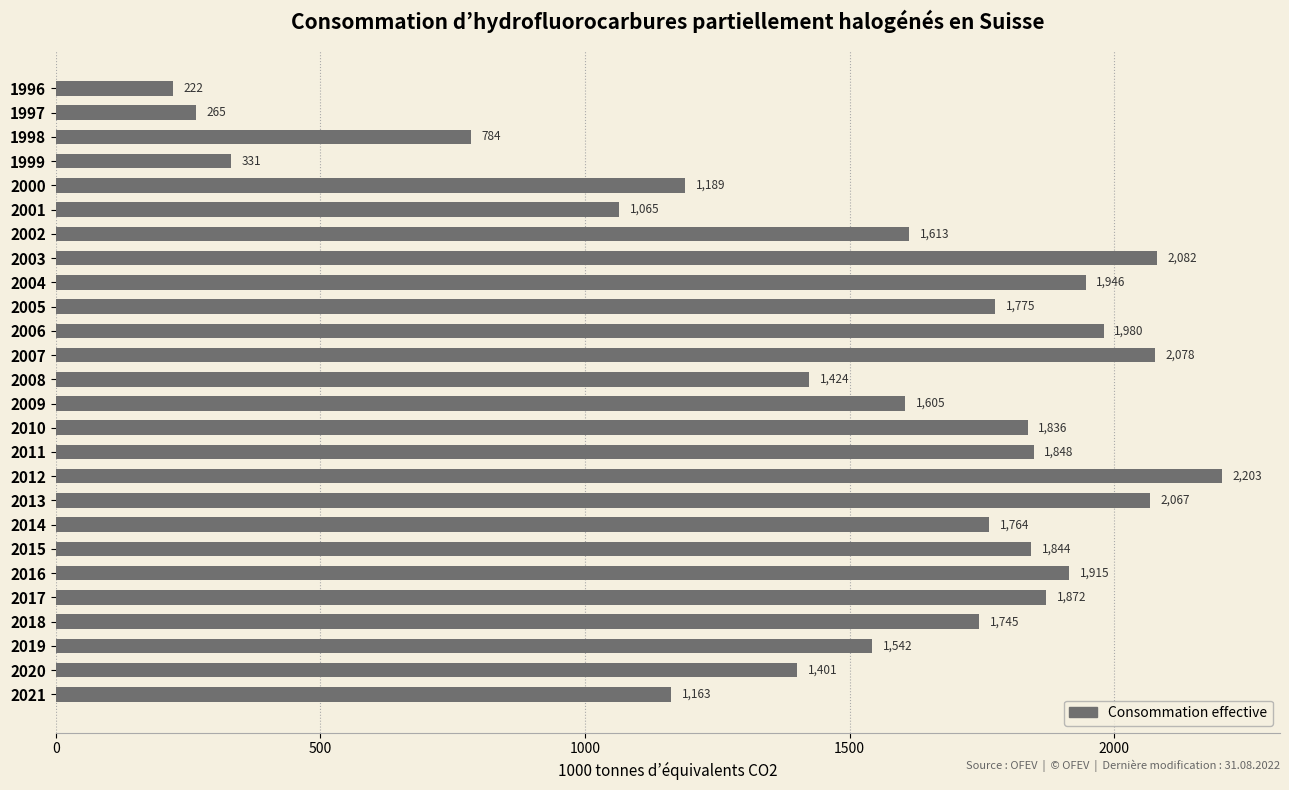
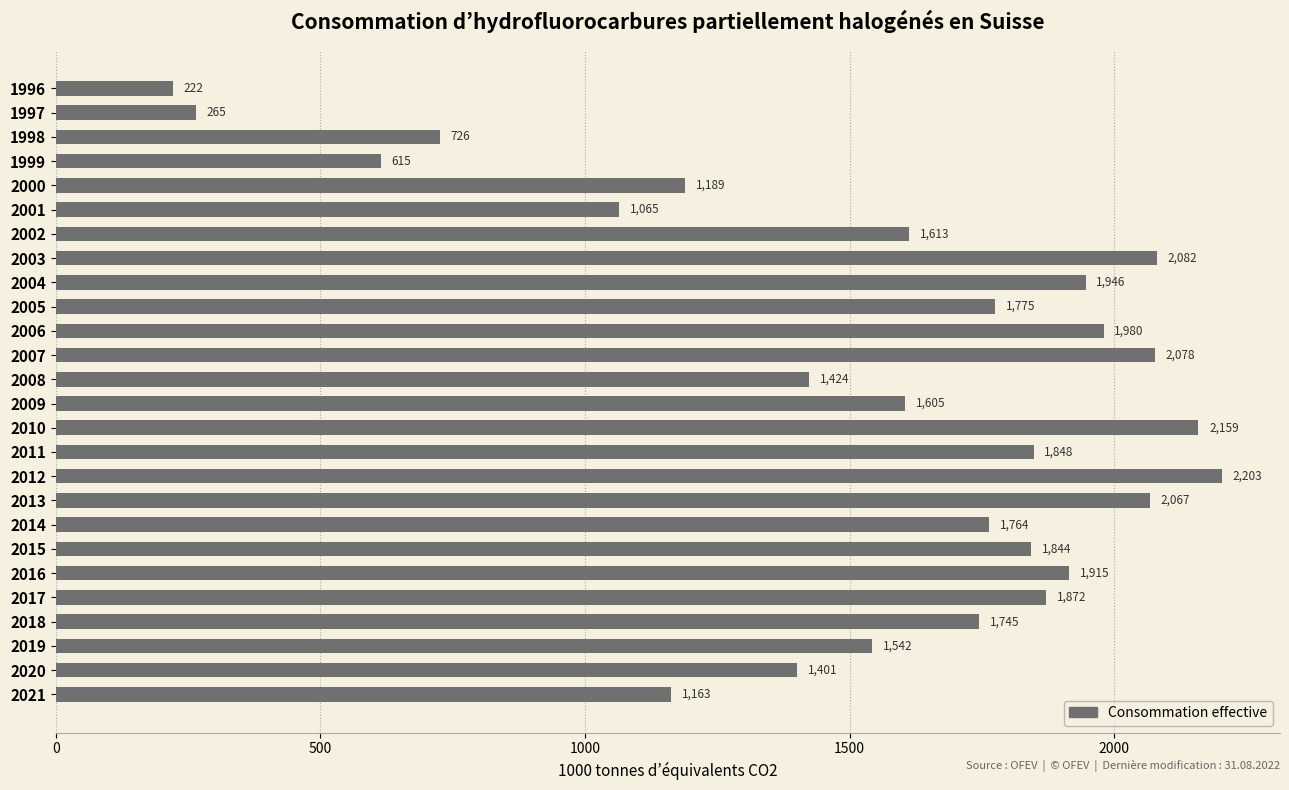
1998: 784 -> 726
1999: 331 -> 615
2010: 1,836 -> 2,159
